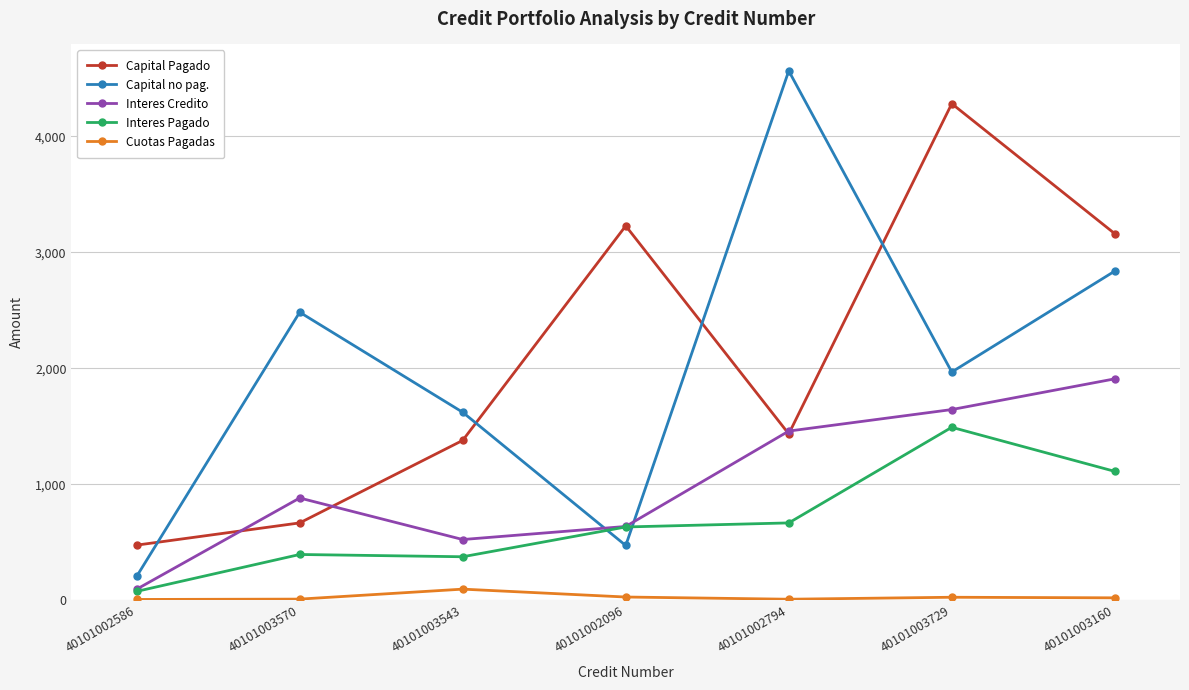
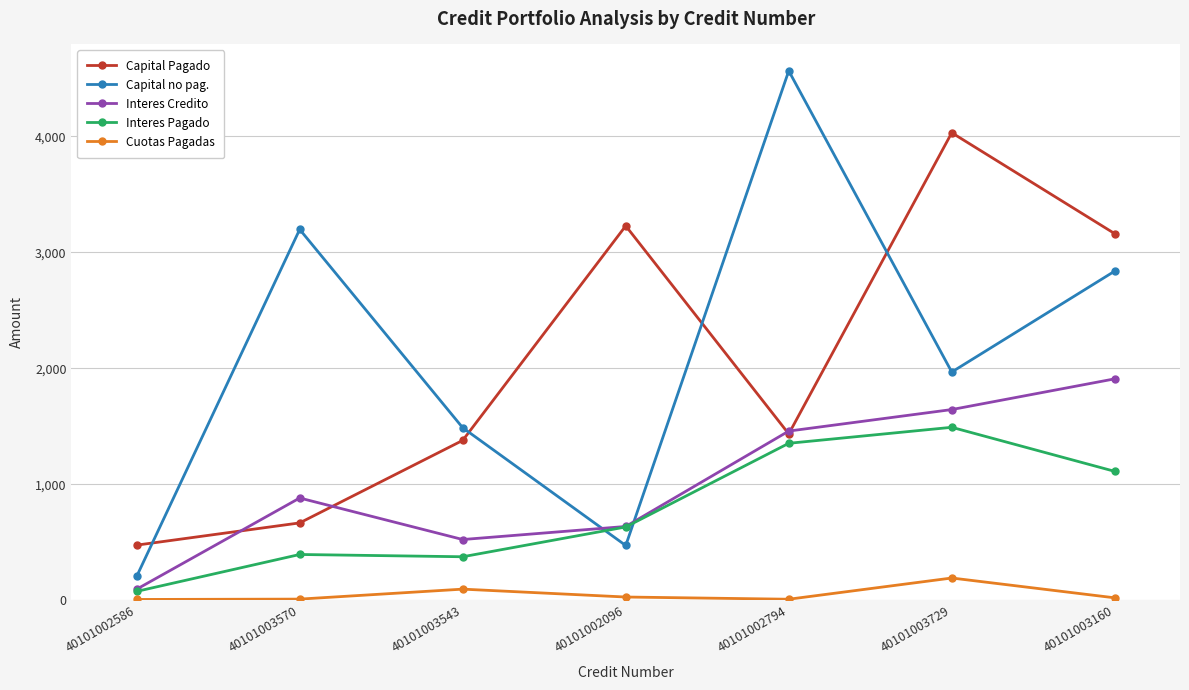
Capital no pag., 40101003570: 2,480 -> 3,200
Capital no pag., 40101003543: 1,620 -> 1,490
Interes Pagado, 40101002794: 670 -> 1,350
Capital Pagado, 40101003729: 4,280 -> 4,030
Cuotas Pagadas, 40101003729: 30 -> 190
